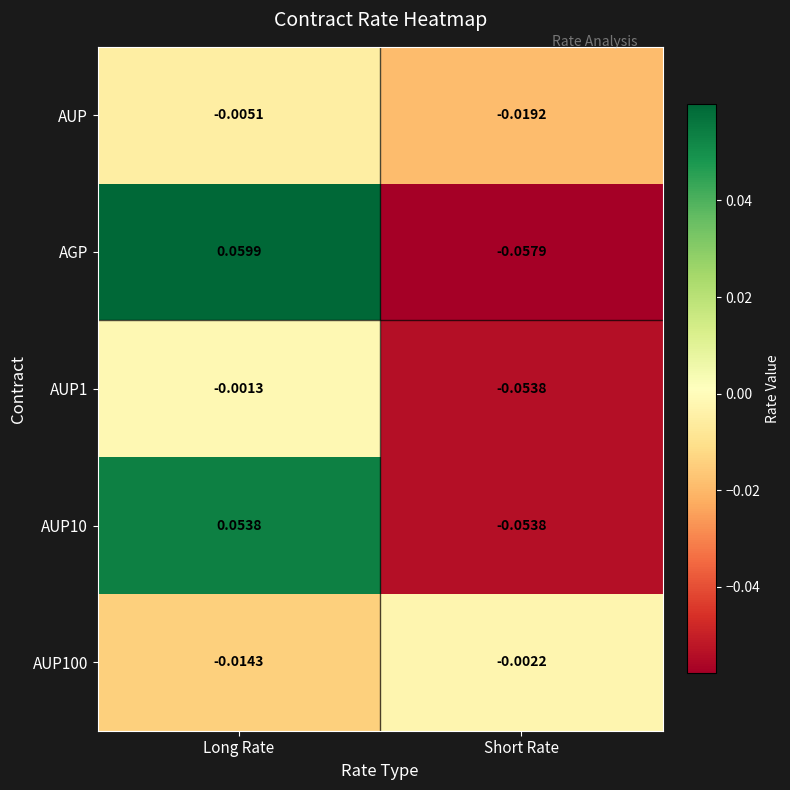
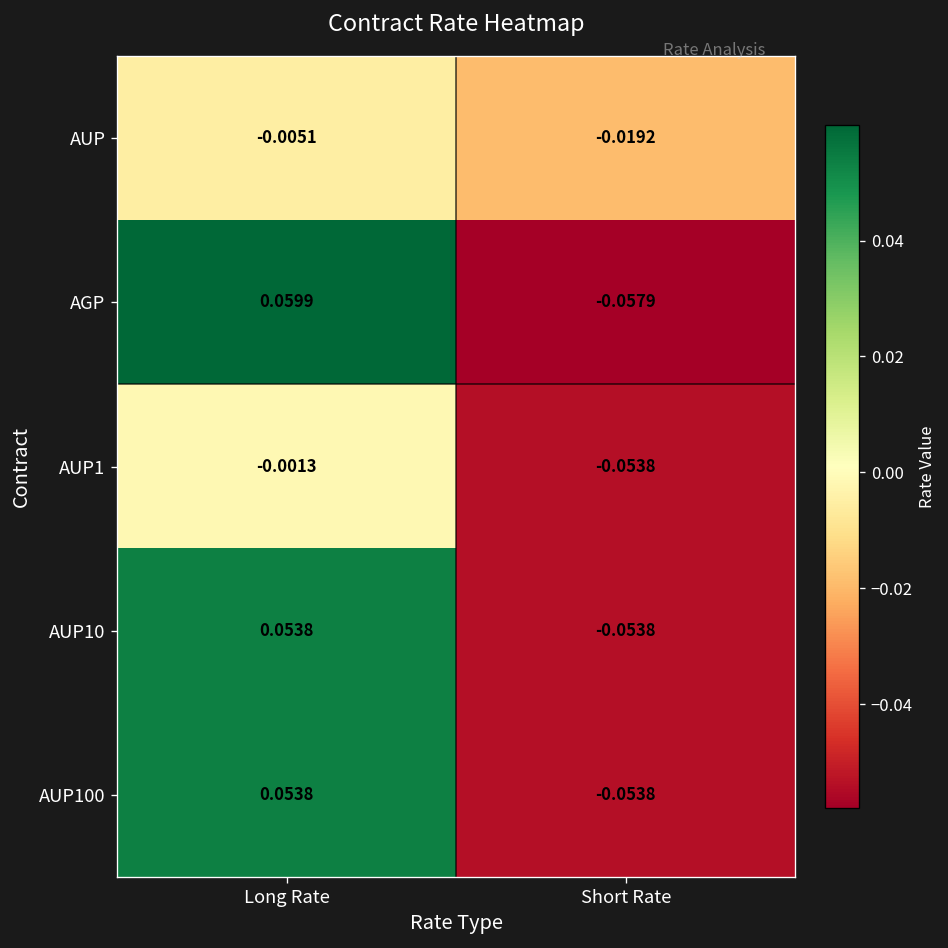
AUP100, Long Rate: -0.0143 -> 0.0538
AUP100, Short Rate: -0.0022 -> -0.0538
